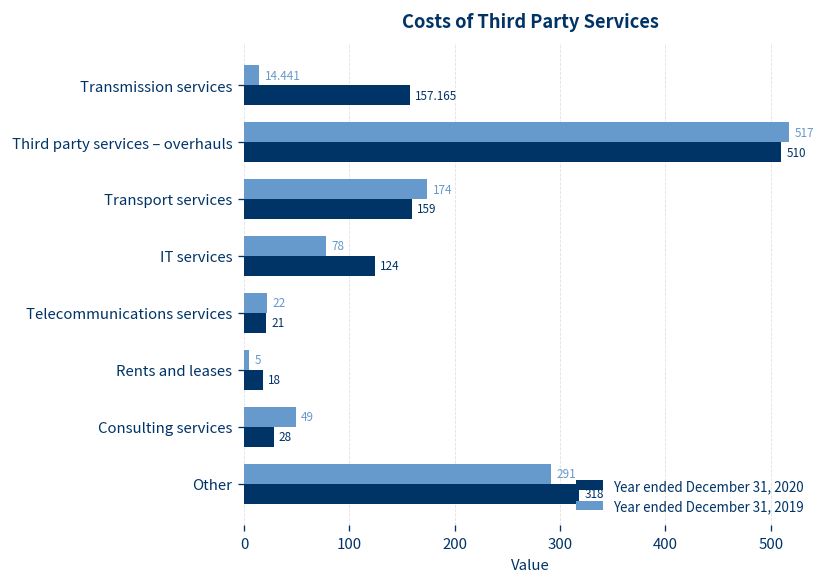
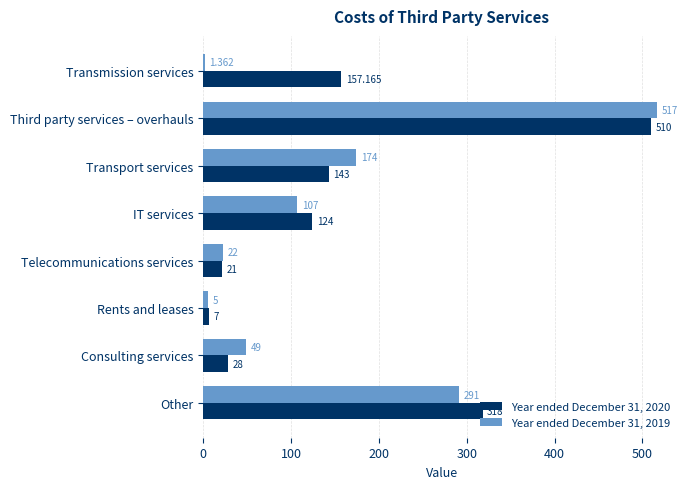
Year ended December 31, 2019, Transmission services: 14.441 -> 1.362
Year ended December 31, 2020, Transport services: 159 -> 143
Year ended December 31, 2019, IT services: 78 -> 107
Year ended December 31, 2020, Rents and leases: 18 -> 7
